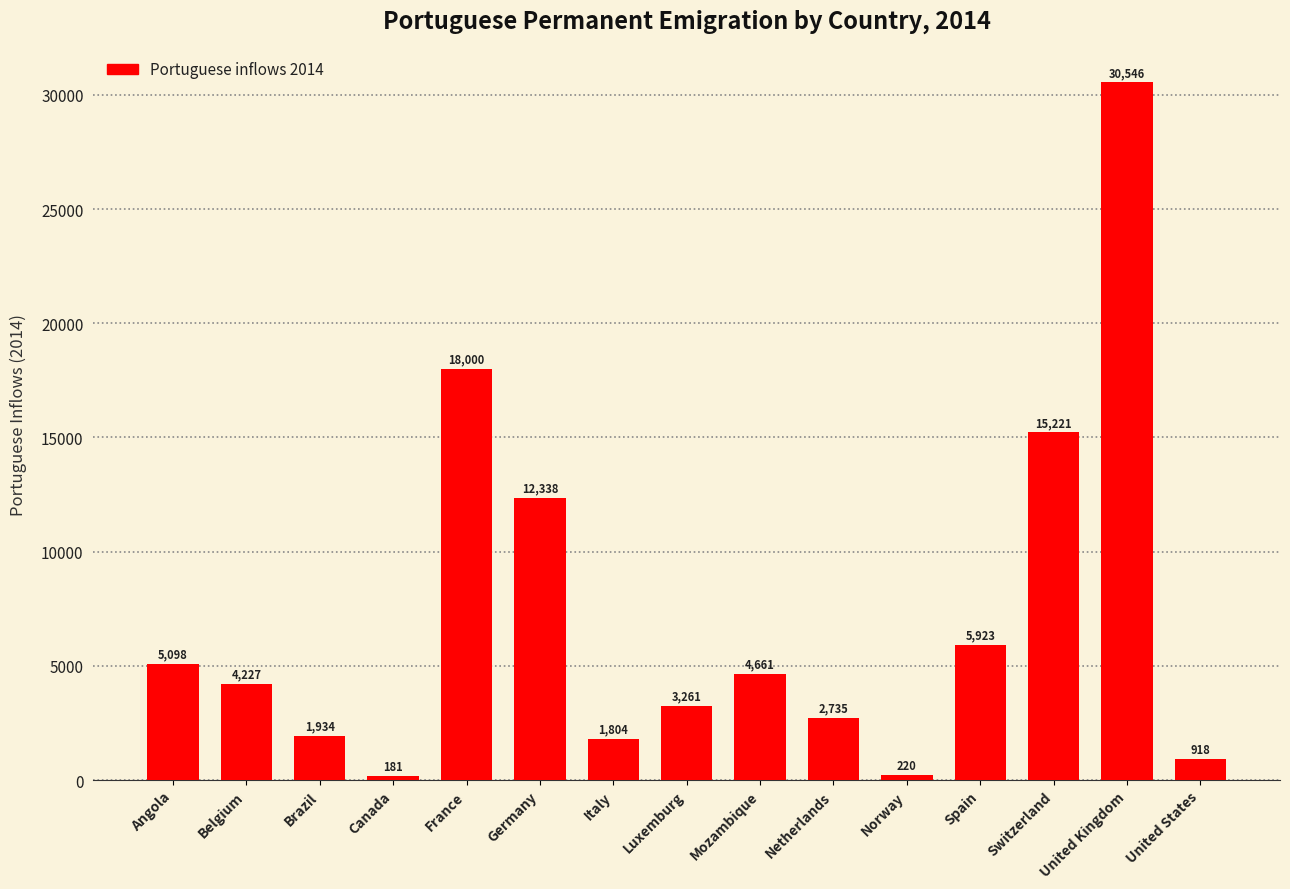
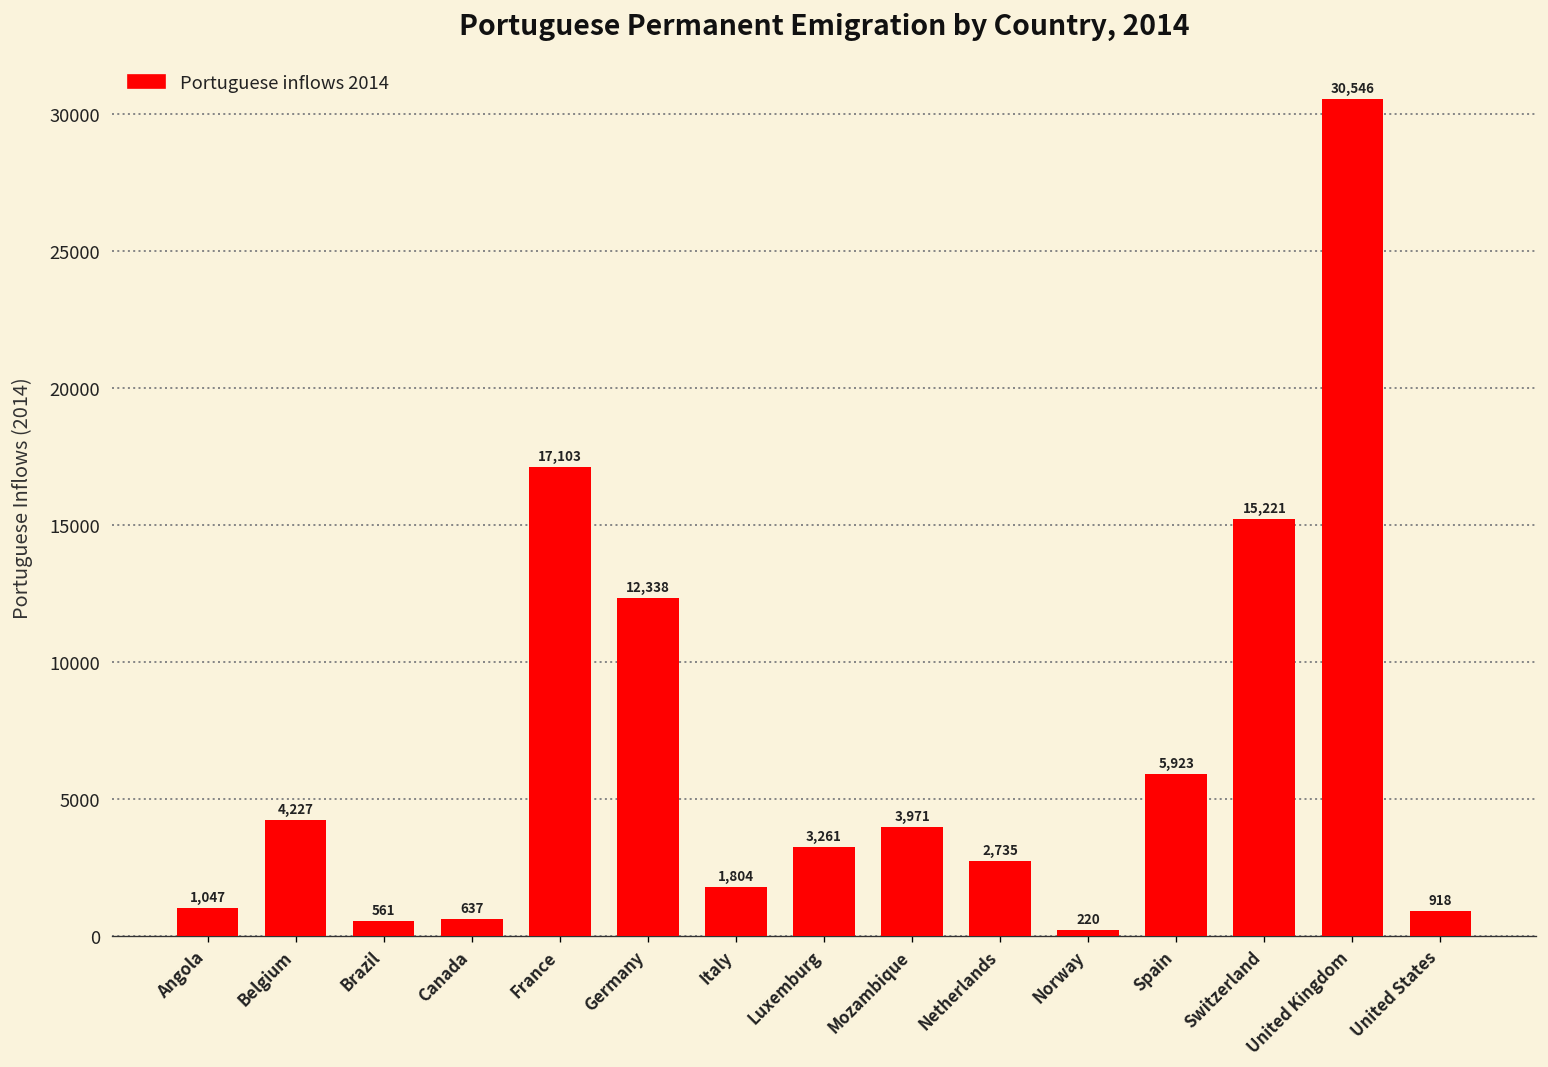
Angola: 5,098 -> 1,047
Brazil: 1,934 -> 561
Canada: 181 -> 637
France: 18,000 -> 17,103
Mozambique: 4,661 -> 3,971
